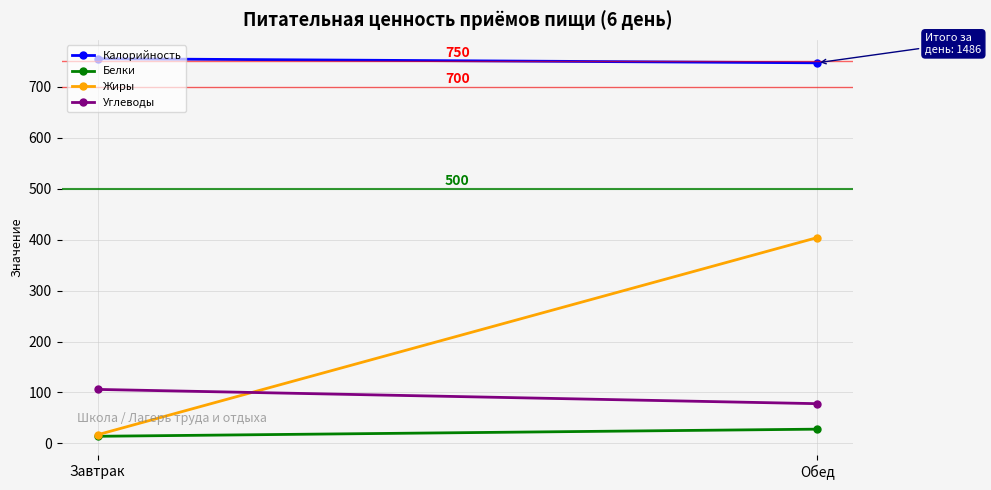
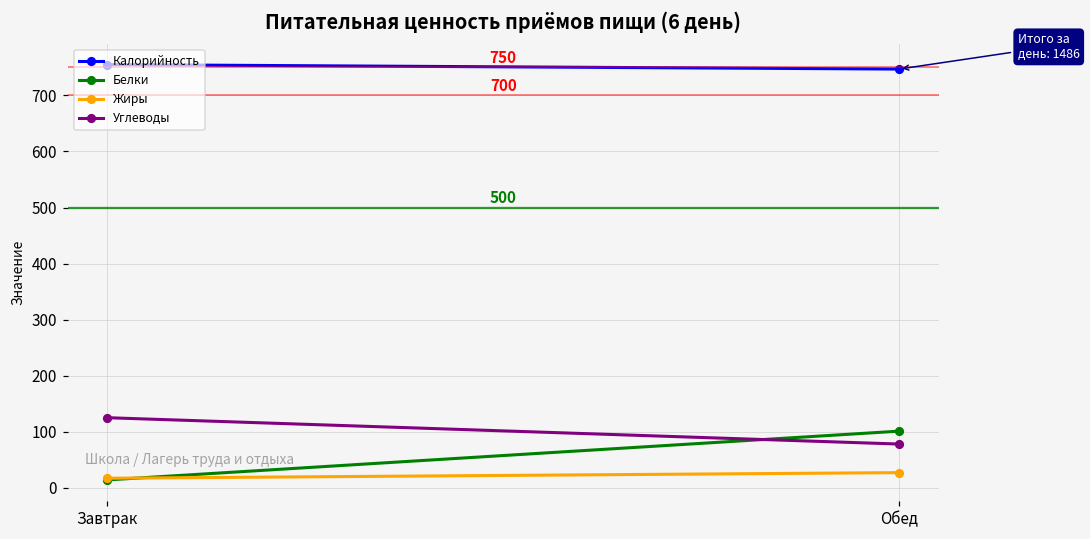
Углеводы, Завтрак: 110 -> 130
Белки, Обед: 30 -> 100
Жиры, Обед: 400 -> 30
